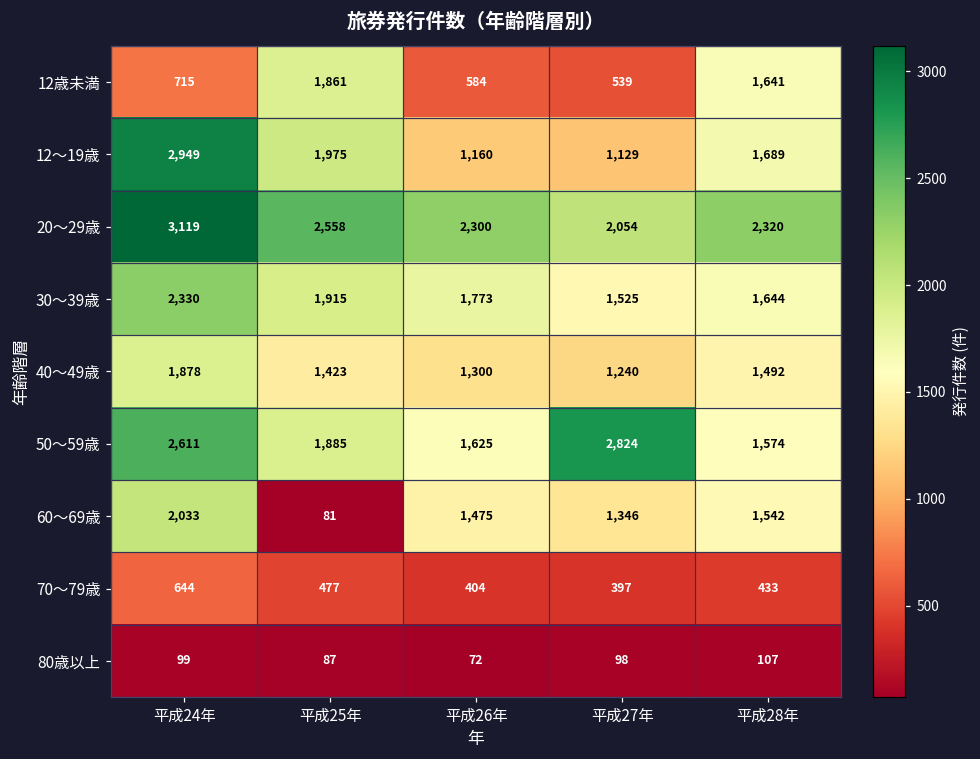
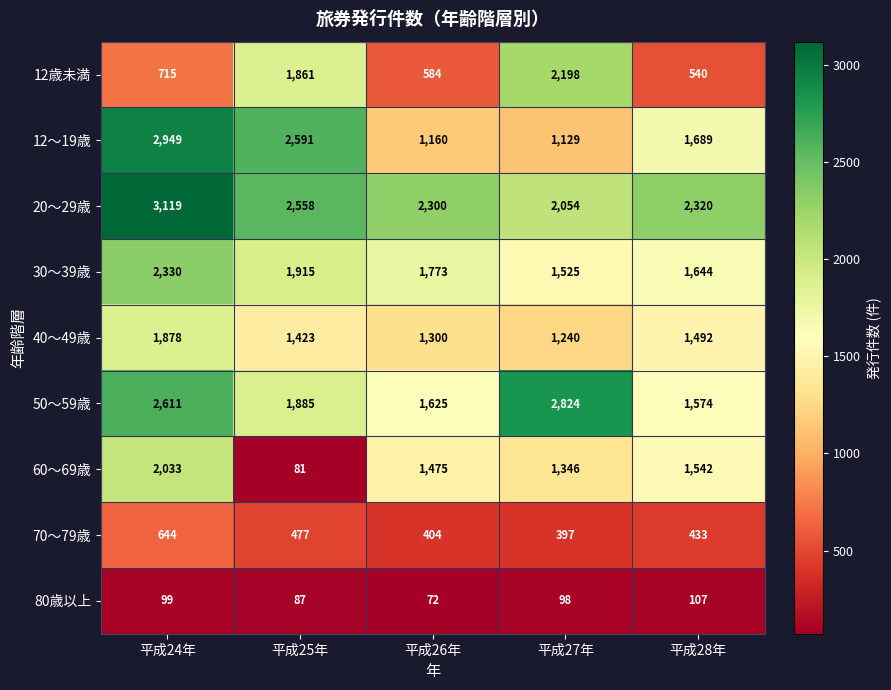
12歳未満, 平成27年: 539 -> 2,198
12歳未満, 平成28年: 1,641 -> 540
12～19歳, 平成25年: 1,975 -> 2,591
